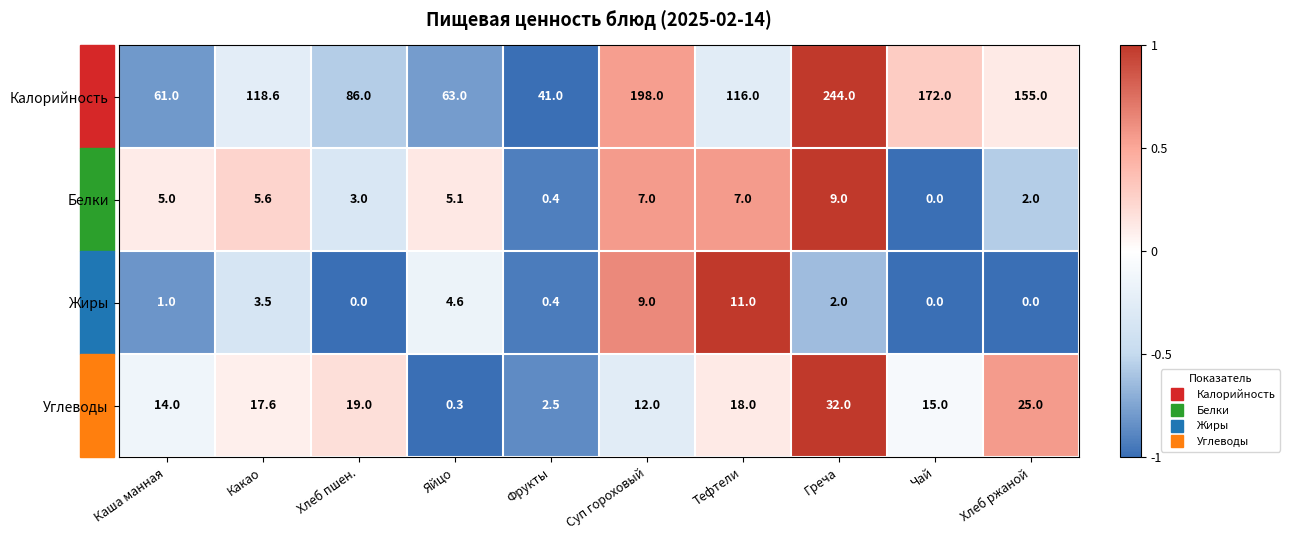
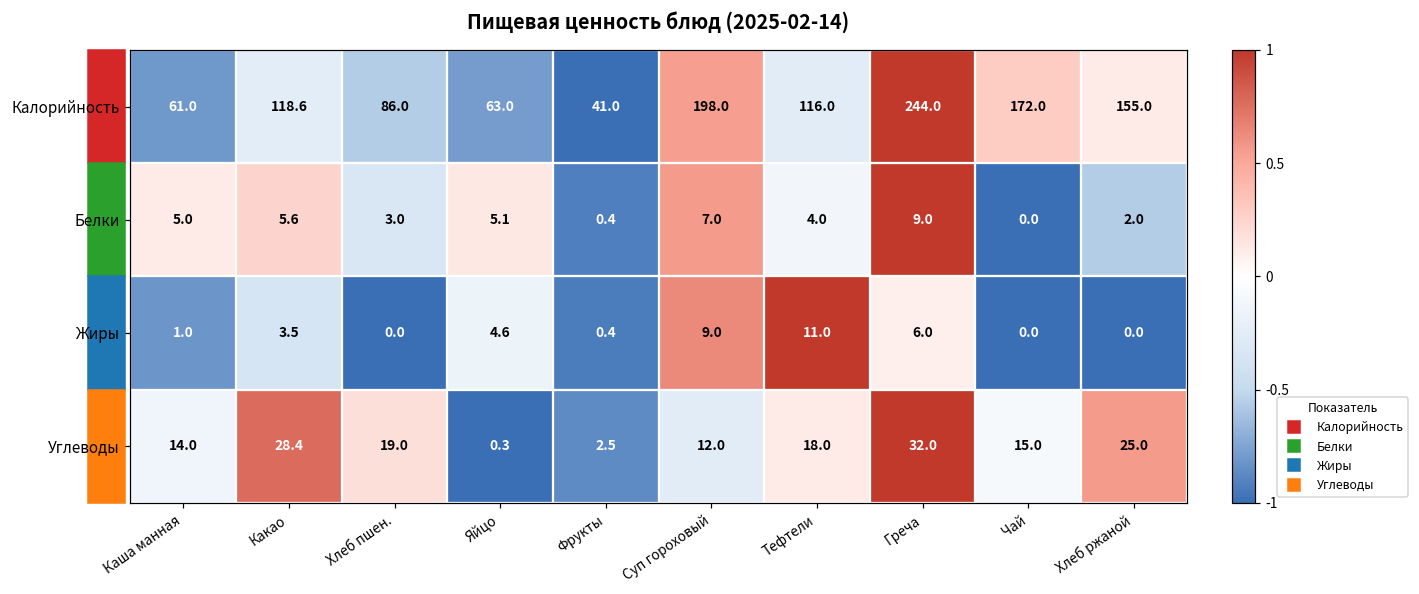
Белки, Тефтели: 7.0 -> 4.0
Жиры, Греча: 2.0 -> 6.0
Углеводы, Какао: 17.6 -> 28.4
